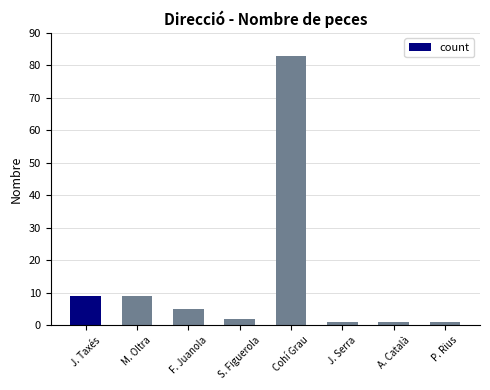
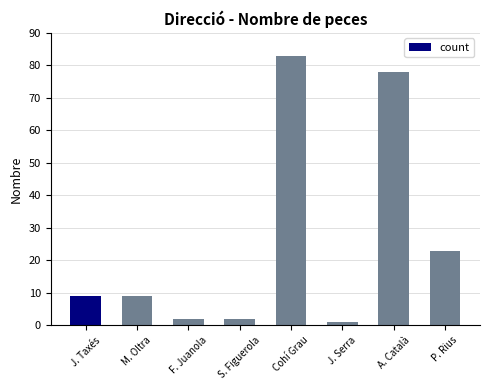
F. Juanola: 5 -> 2
A. Català: 1 -> 78
P. Rius: 1 -> 23
